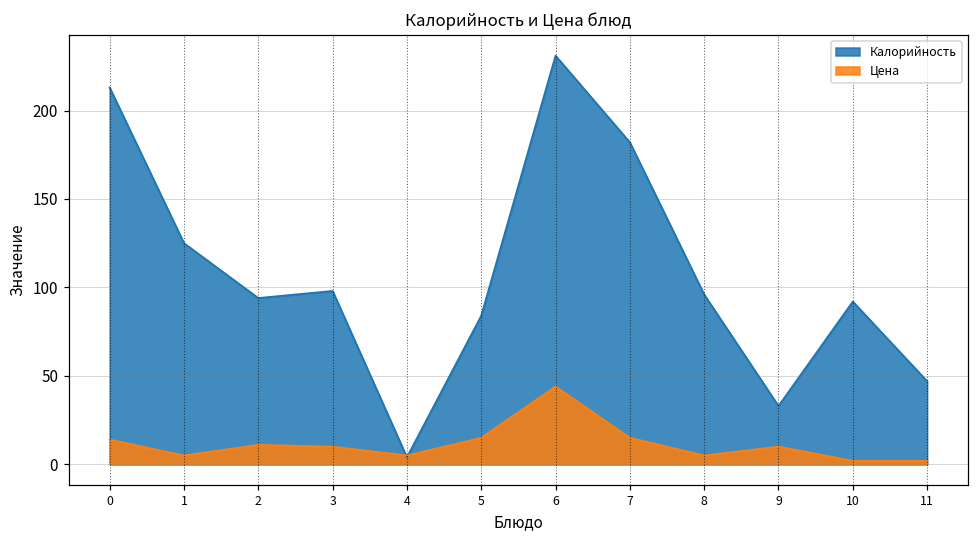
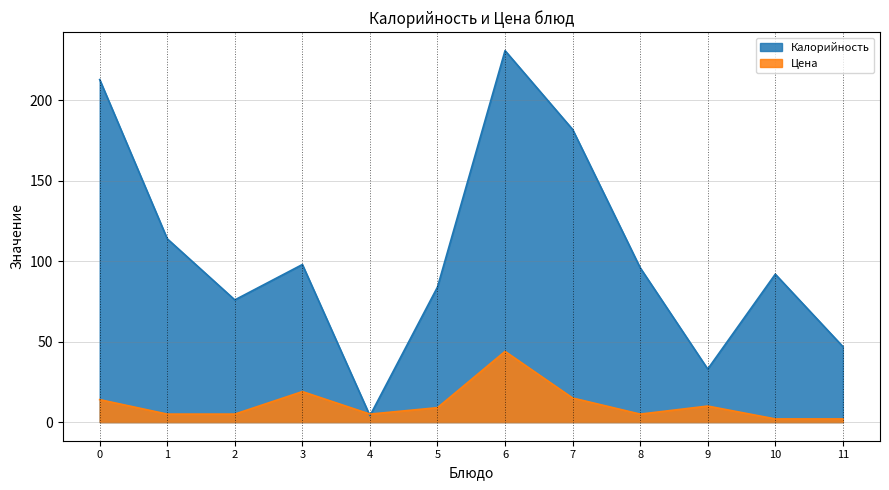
Калорийность, 1: 125 -> 114
Калорийность, 2: 94 -> 76
Цена, 2: 11 -> 5
Цена, 3: 10 -> 19
Цена, 5: 15 -> 9
